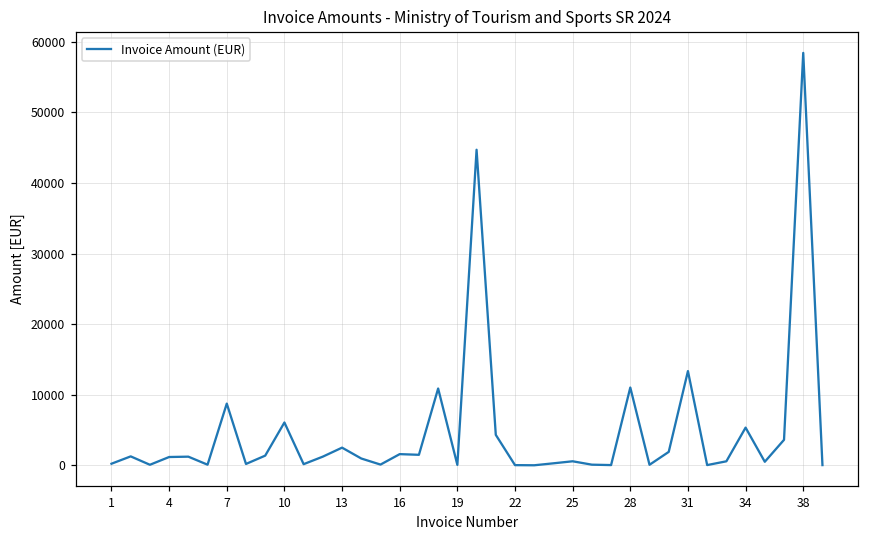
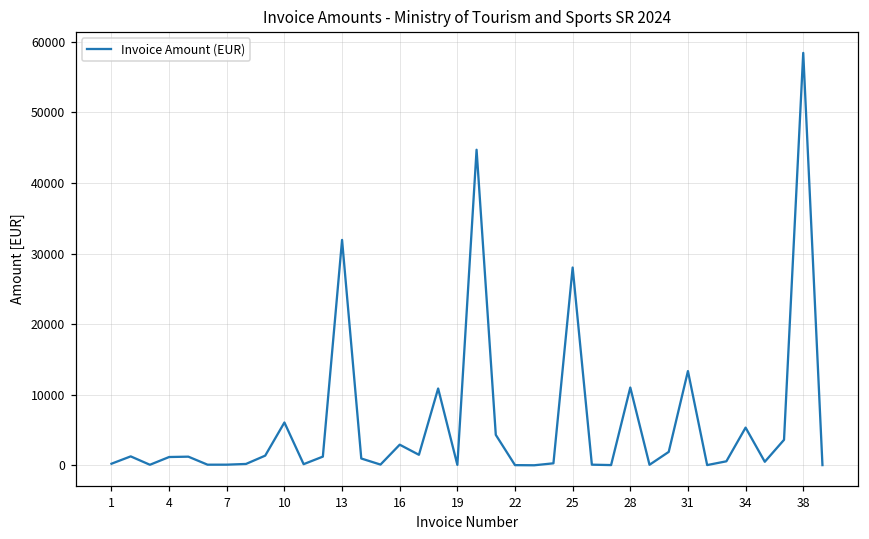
7: 9000 -> 0
13: 3000 -> 32000
16: 2000 -> 3000
25: 1000 -> 28000
